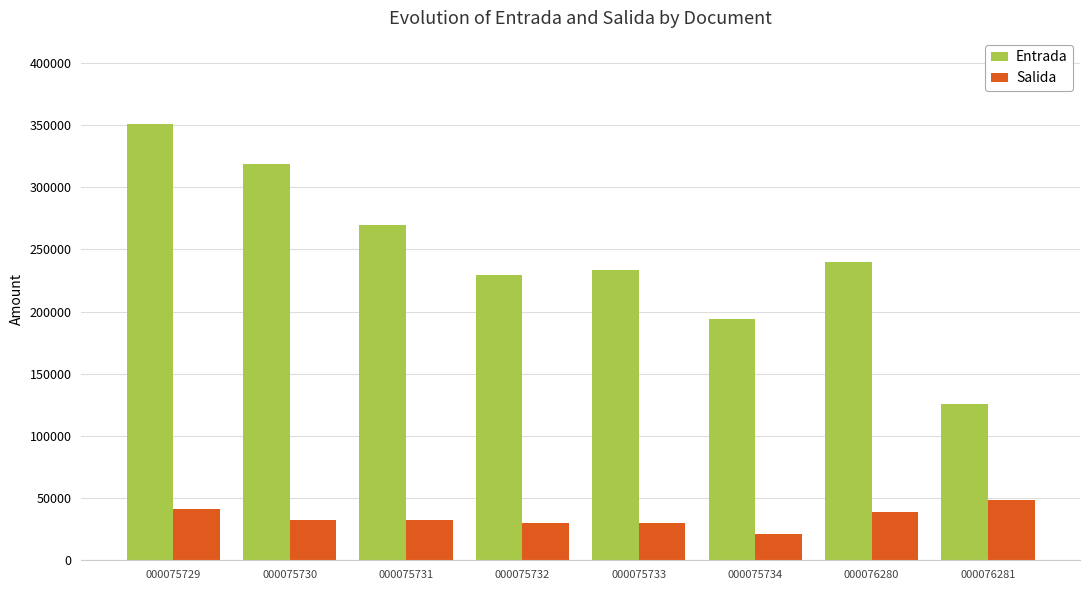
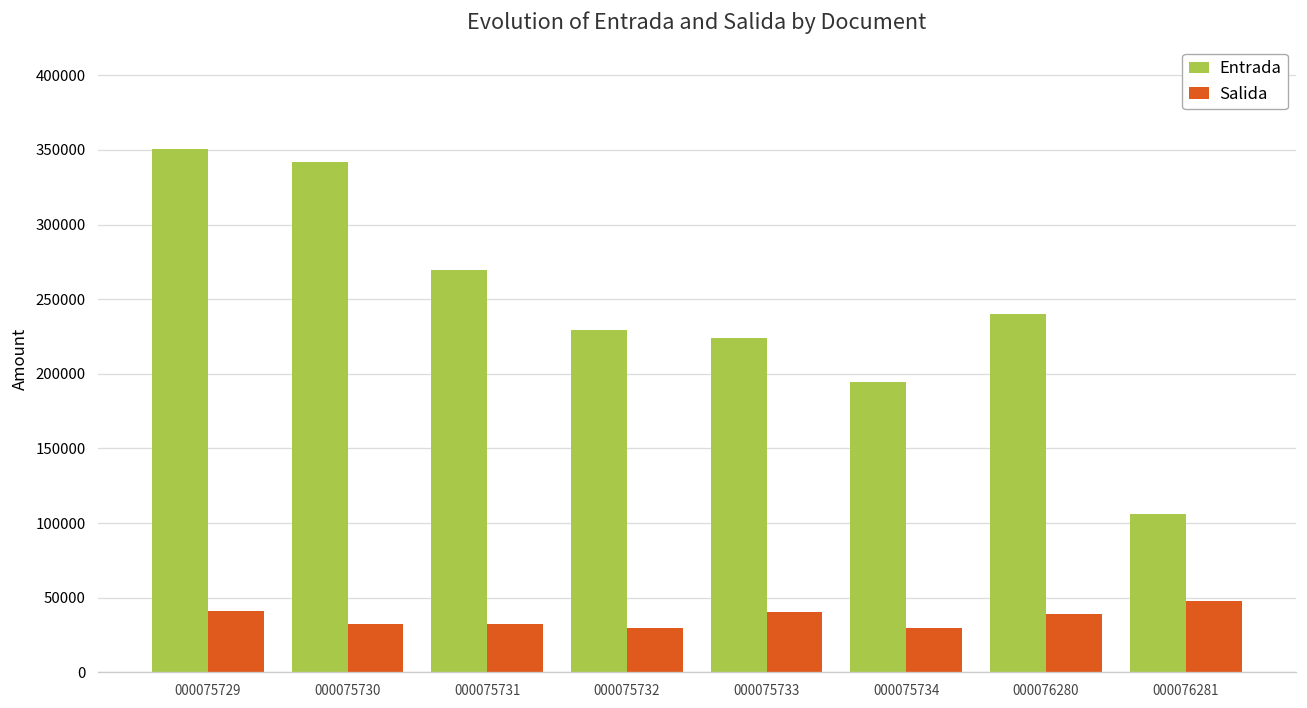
Entrada, 000075730: 319000 -> 342000
Entrada, 000075733: 234000 -> 224000
Salida, 000075733: 30000 -> 41000
Salida, 000075734: 21000 -> 30000
Entrada, 000076281: 125000 -> 106000
